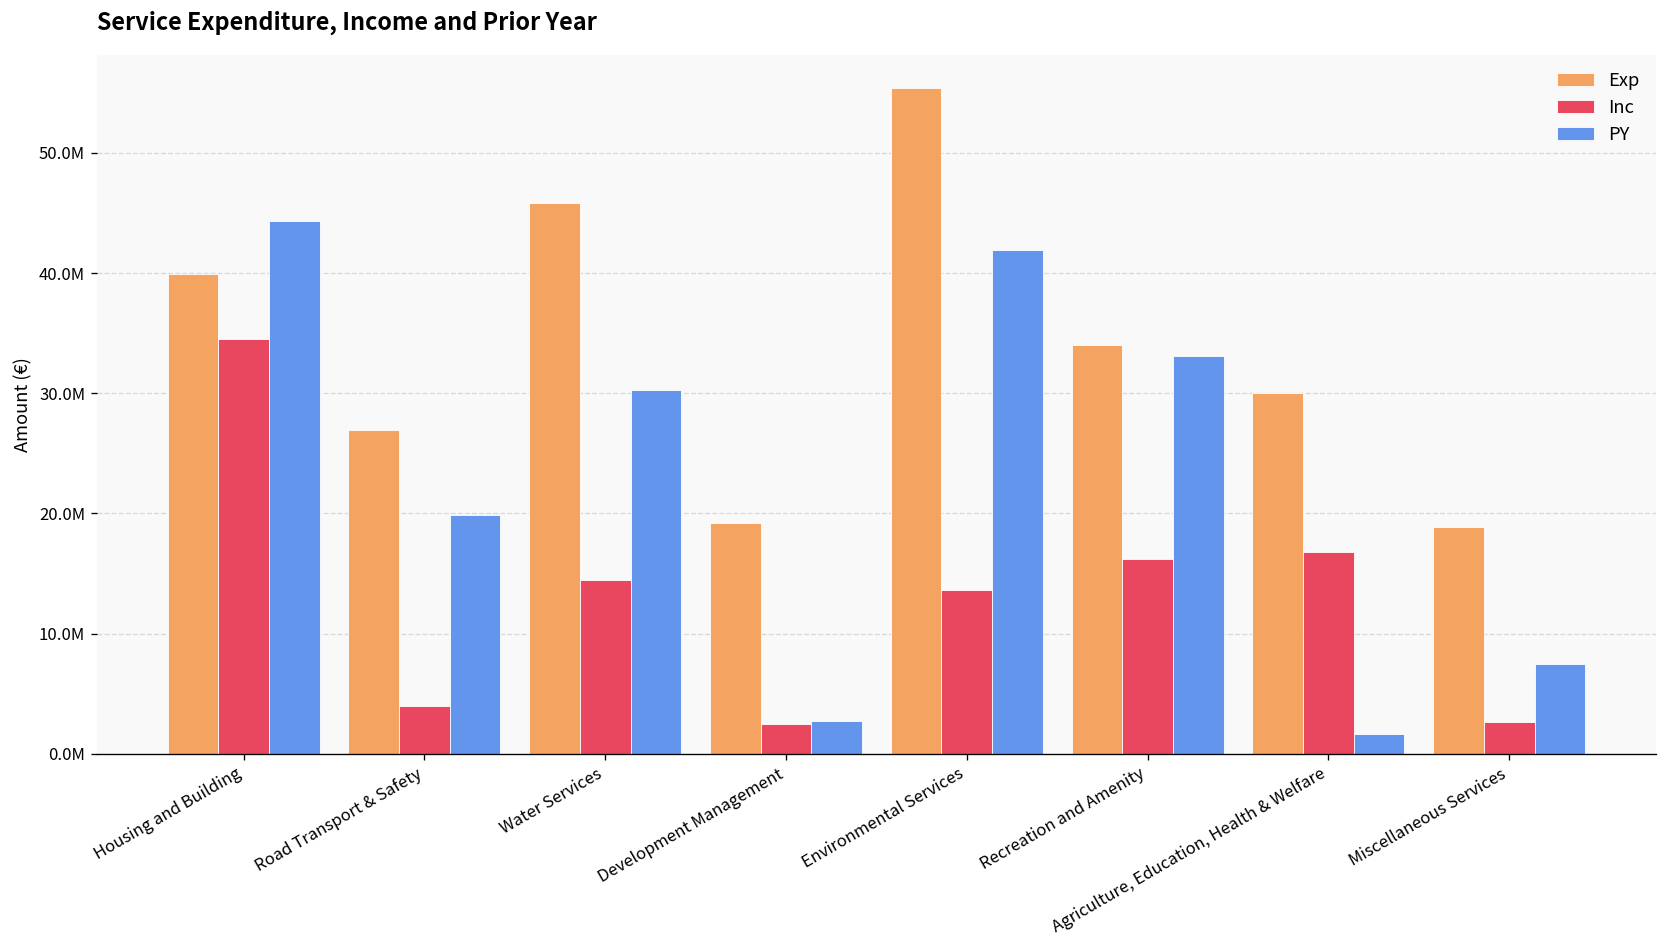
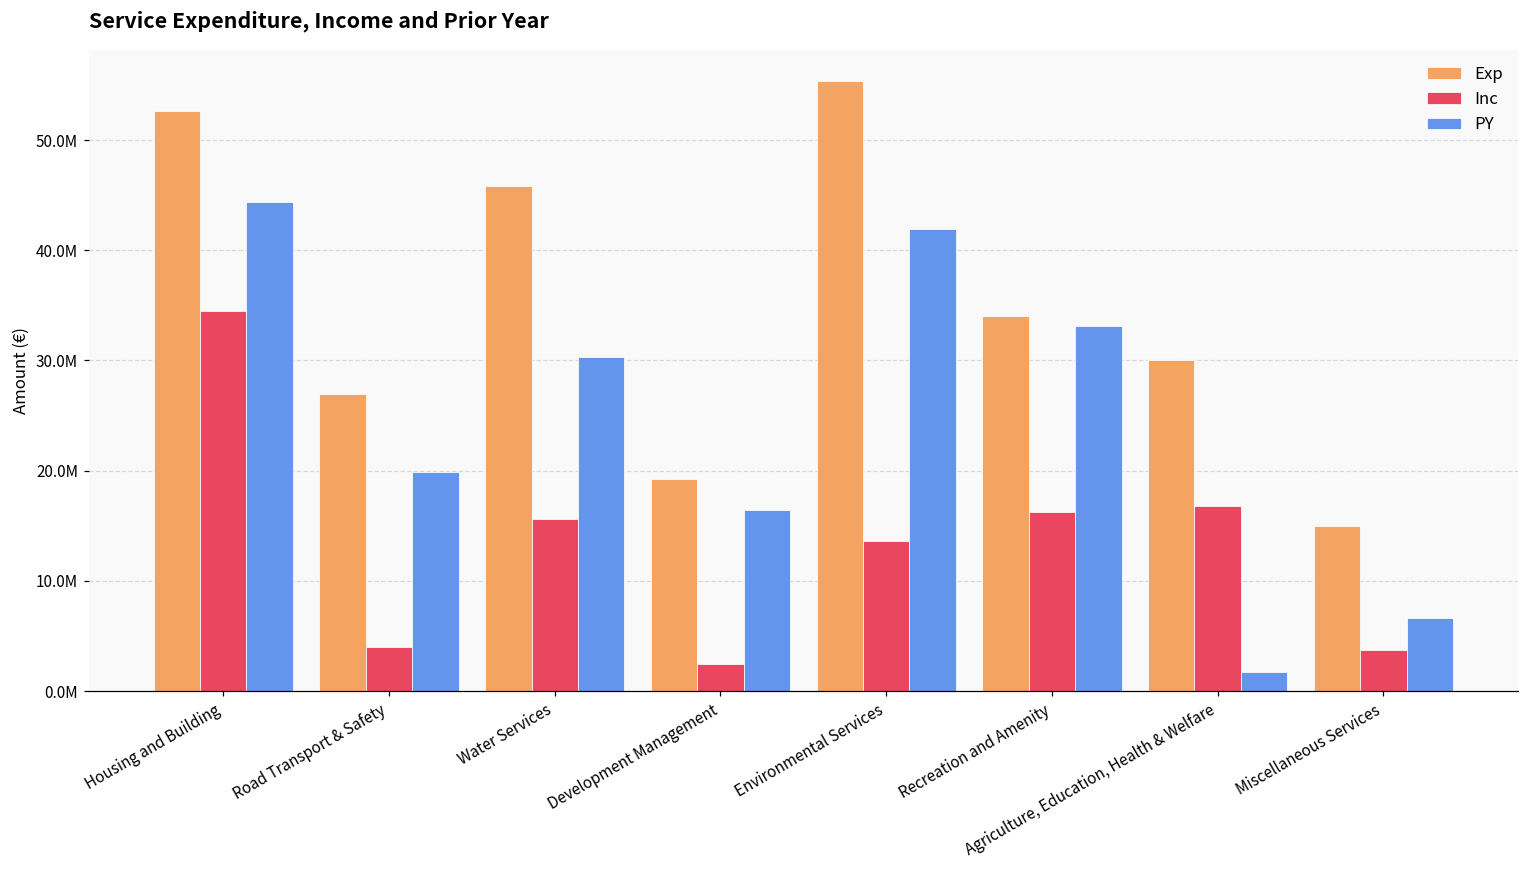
Exp, Housing and Building: 39900000 -> 52600000
Inc, Water Services: 14500000 -> 15600000
PY, Development Management: 2700000 -> 16400000
Exp, Miscellaneous Services: 18900000 -> 14900000
Inc, Miscellaneous Services: 2600000 -> 3700000
PY, Miscellaneous Services: 7500000 -> 6600000
